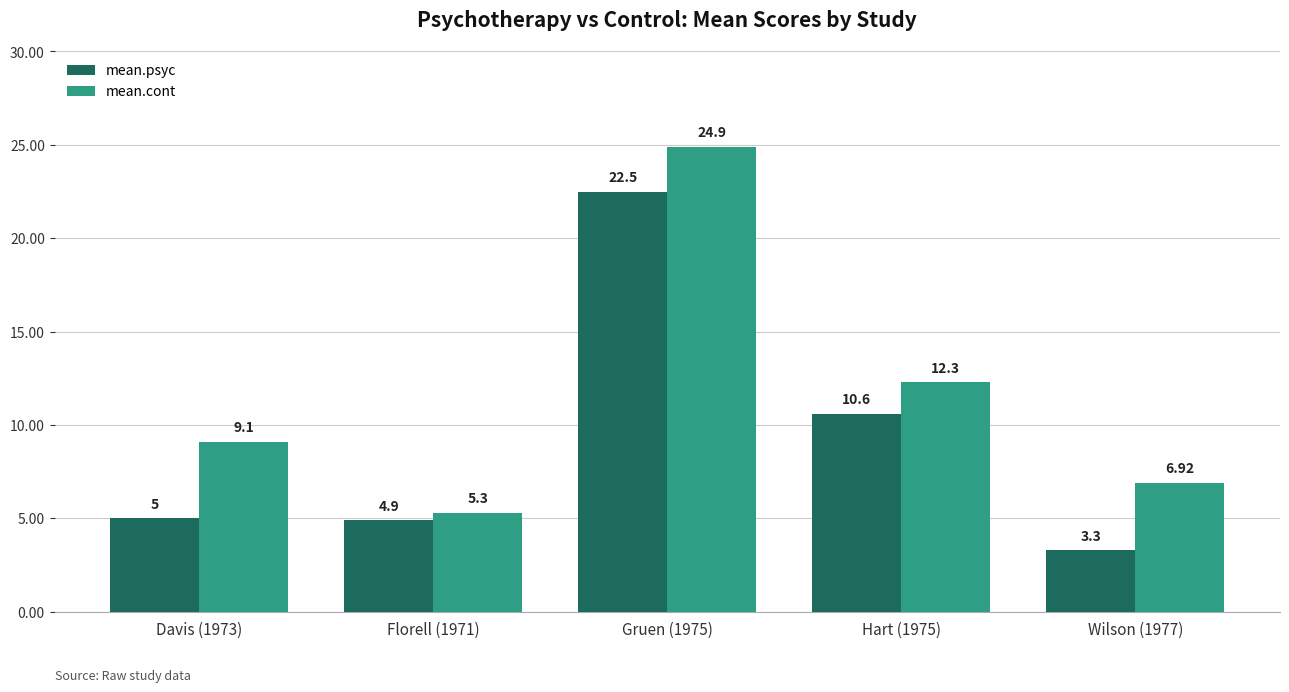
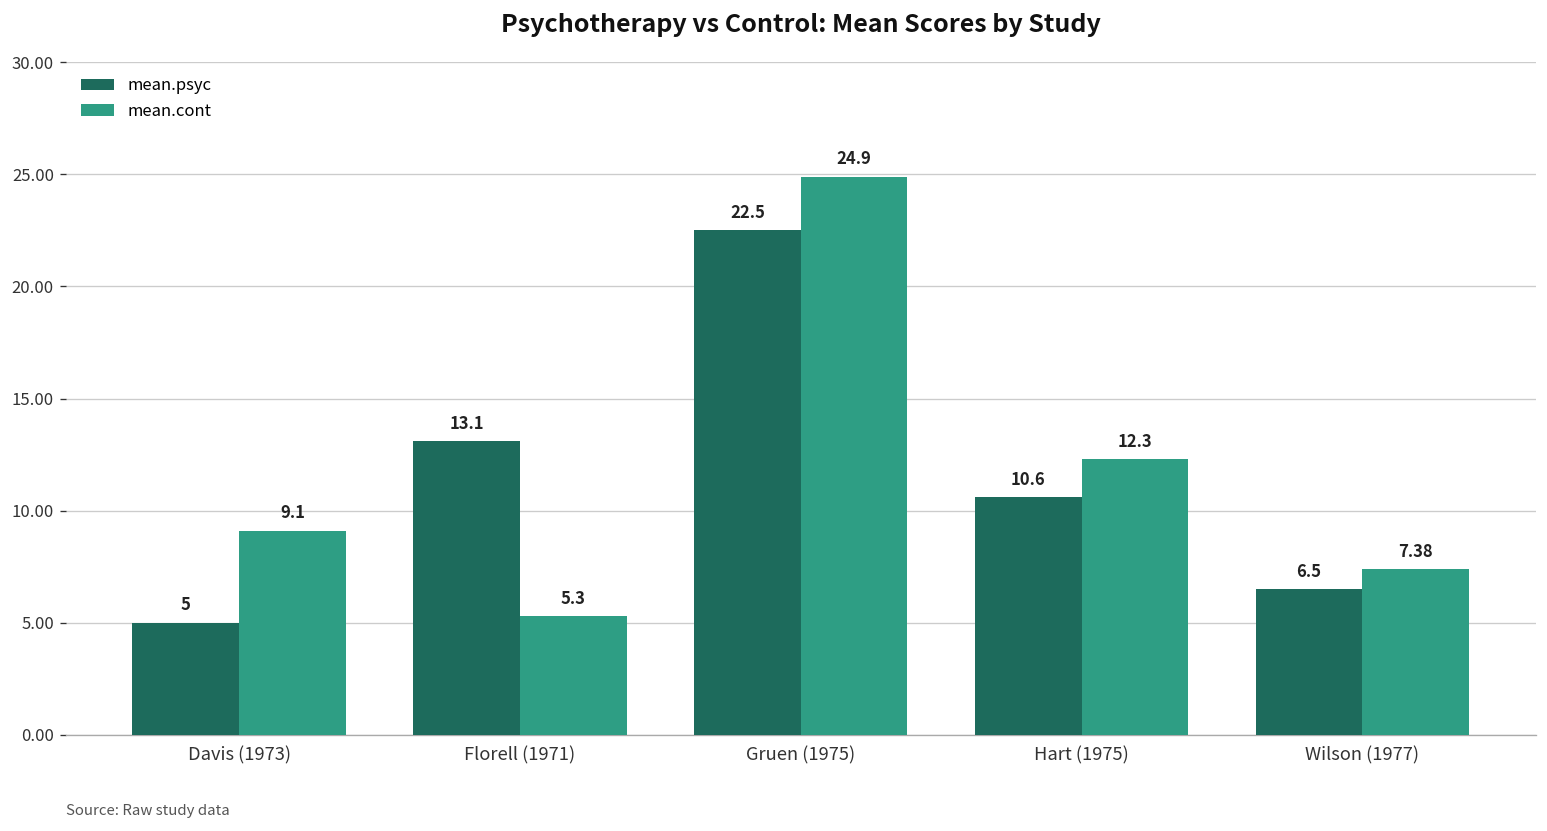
mean.psyc, Florell (1971): 4.9 -> 13.1
mean.psyc, Wilson (1977): 3.3 -> 6.5
mean.cont, Wilson (1977): 6.92 -> 7.38
